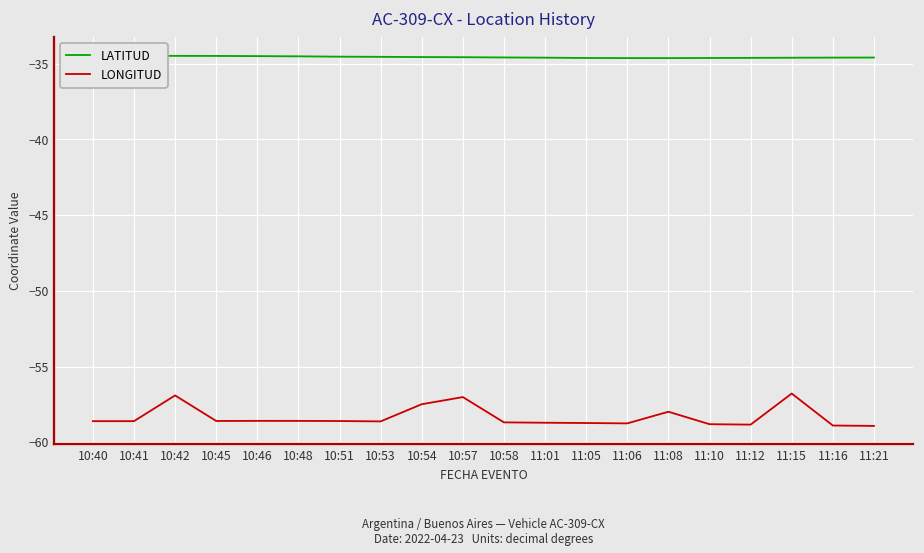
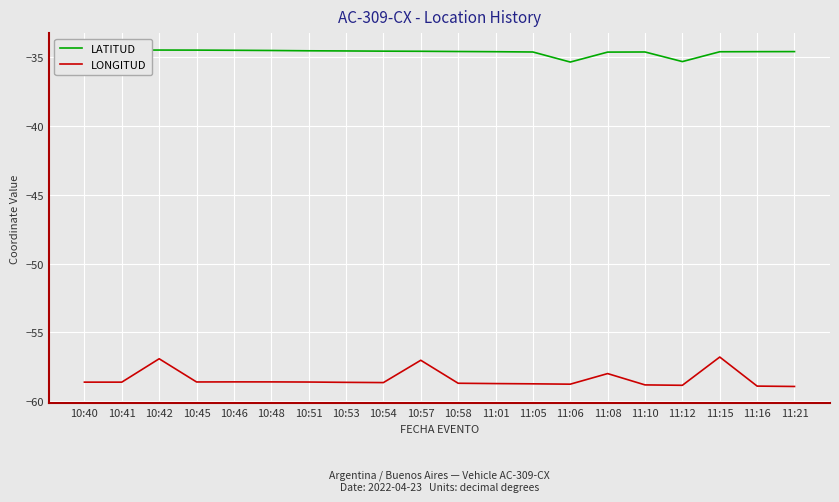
LONGITUD, 10:54: -57.5 -> -58.6
LATITUD, 11:06: -34.6 -> -35.4
LATITUD, 11:12: -34.6 -> -35.3
